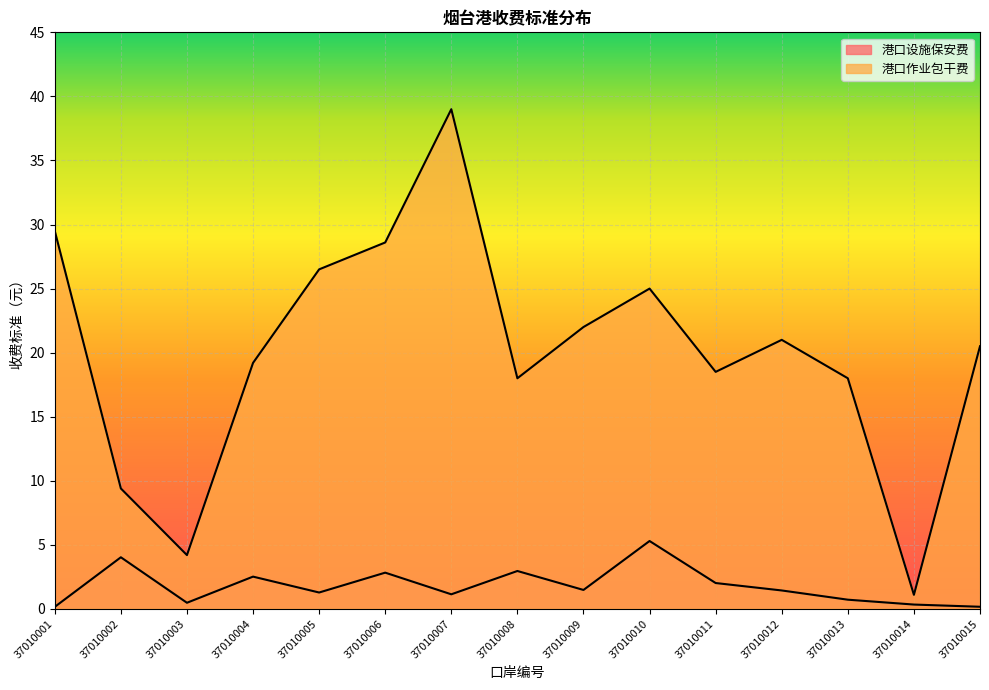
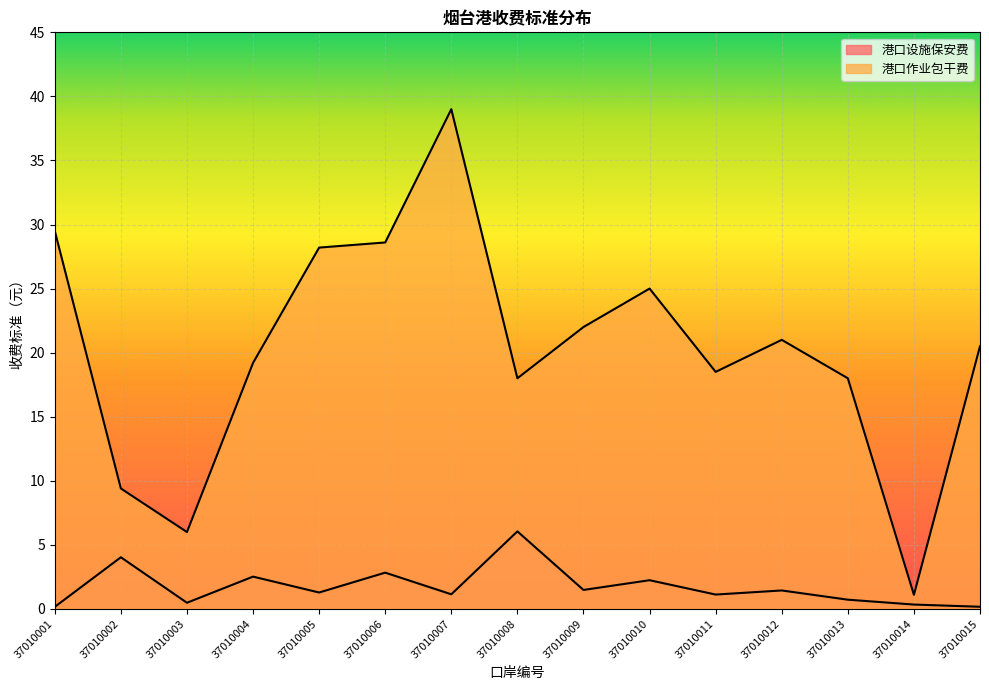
港口作业包干费, 37010003: 4.2 -> 6.0
港口作业包干费, 37010005: 26.5 -> 28.2
港口设施保安费, 37010008: 3.0 -> 6.1
港口设施保安费, 37010010: 5.3 -> 2.2
港口设施保安费, 37010011: 2.0 -> 1.1
